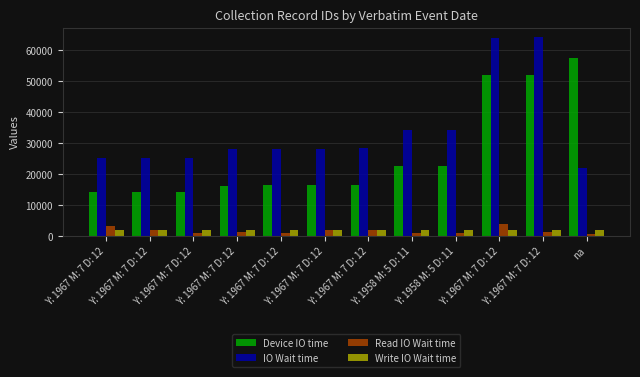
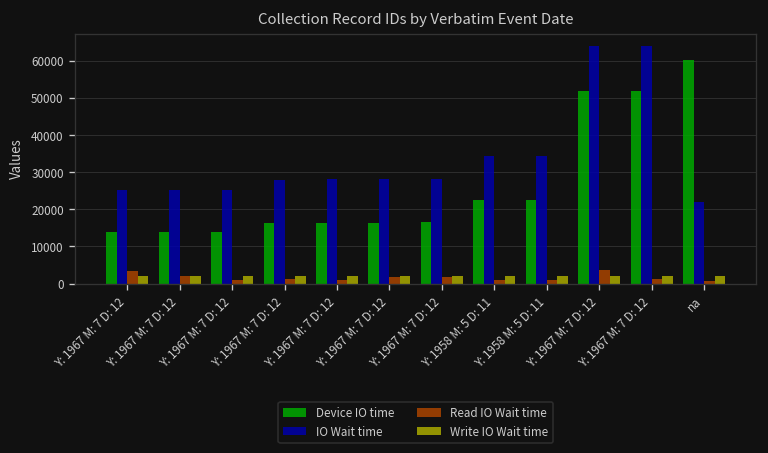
Device IO time, na: 58000 -> 60000
